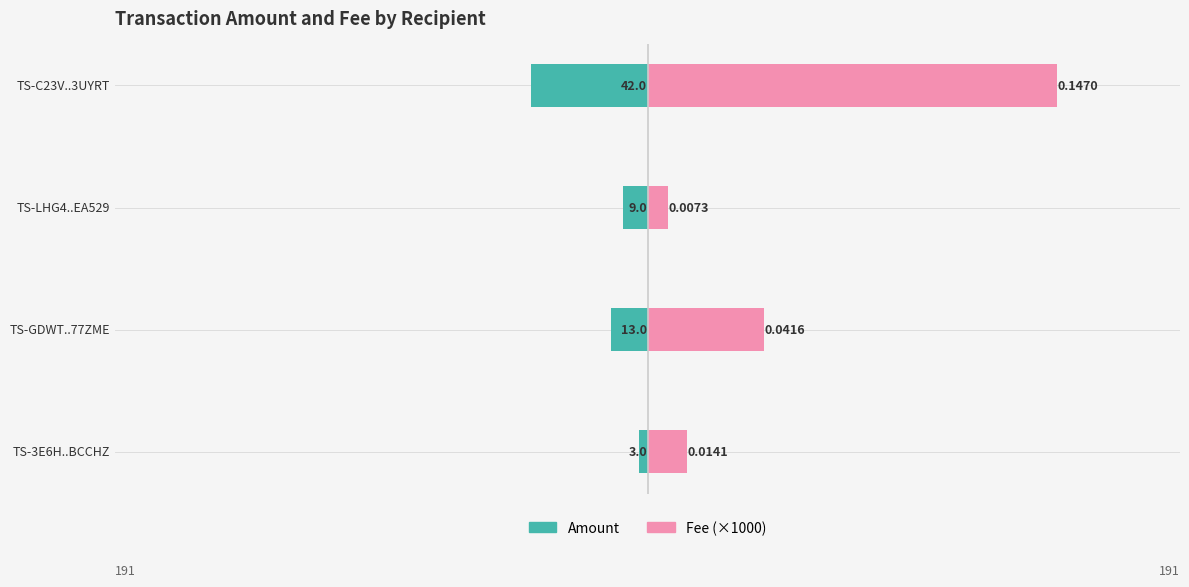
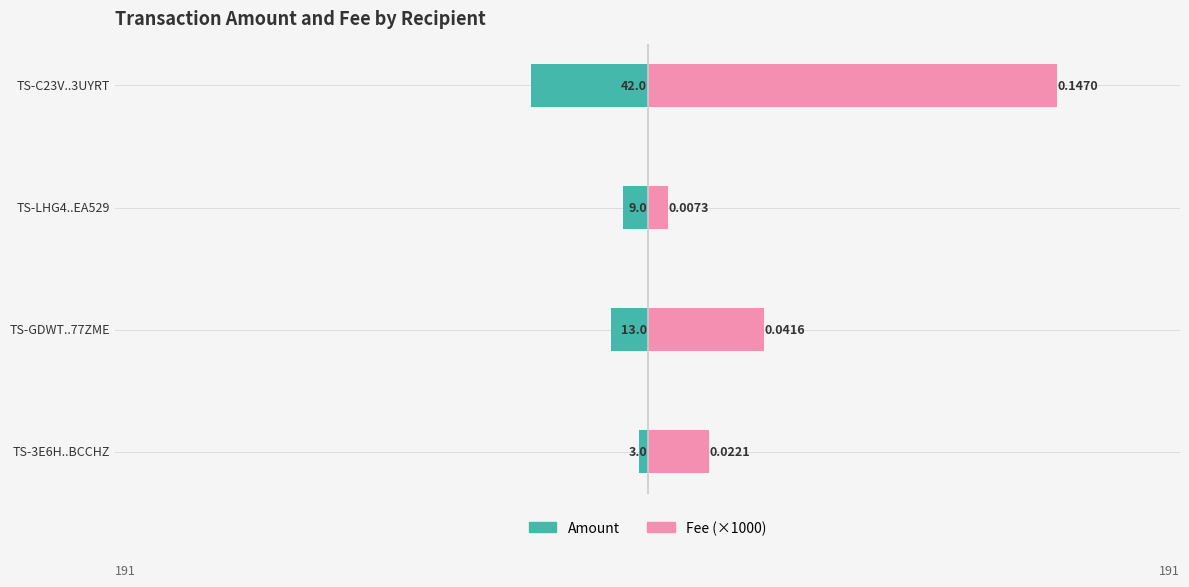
Fee (×1000), TS-3E6H..BCCHZ: 0.0141 -> 0.0221
